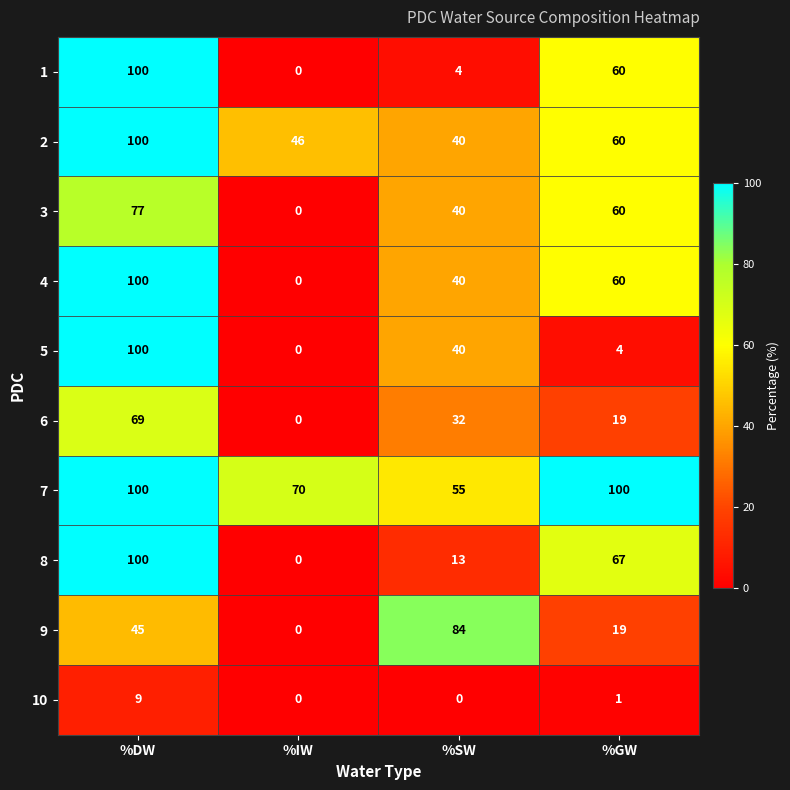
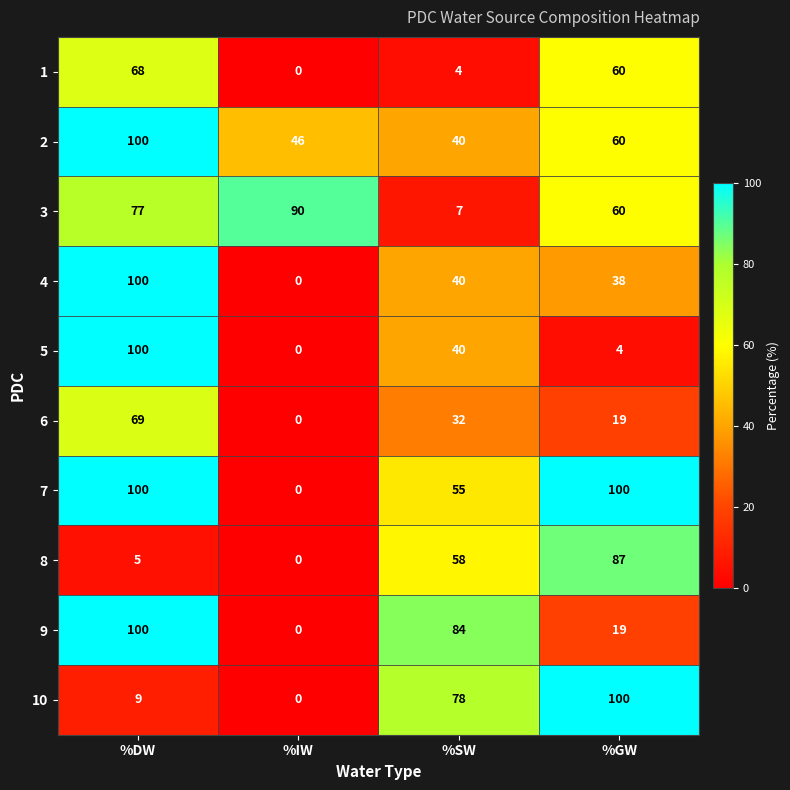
1, %DW: 100 -> 68
3, %IW: 0 -> 90
3, %SW: 40 -> 7
4, %GW: 60 -> 38
7, %IW: 70 -> 0
8, %DW: 100 -> 5
8, %SW: 13 -> 58
8, %GW: 67 -> 87
9, %DW: 45 -> 100
10, %SW: 0 -> 78
10, %GW: 1 -> 100
